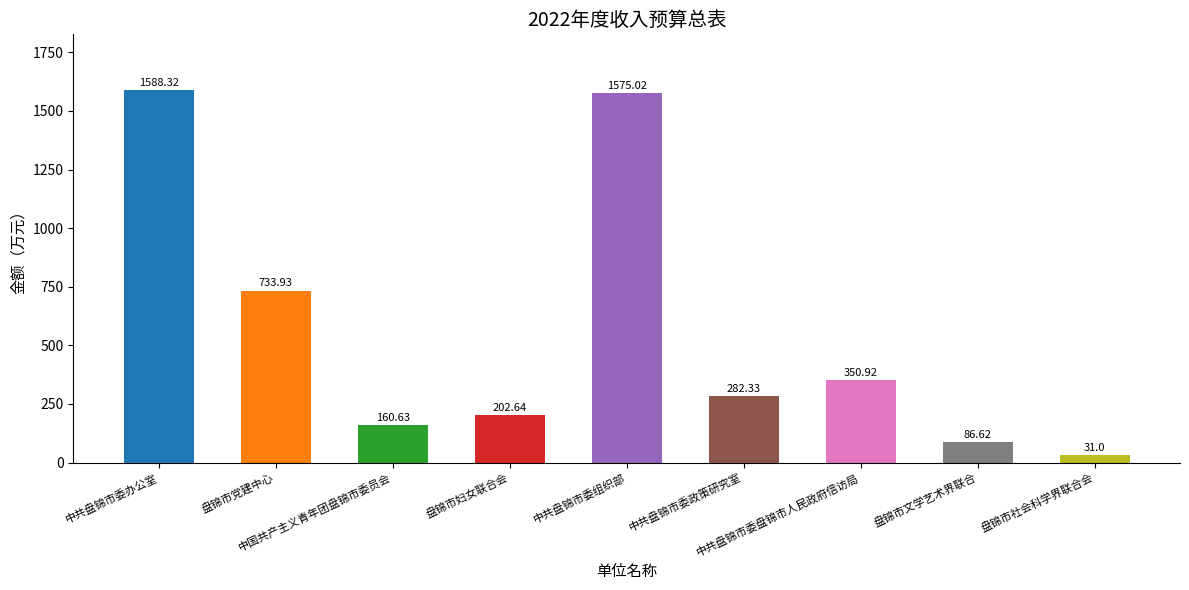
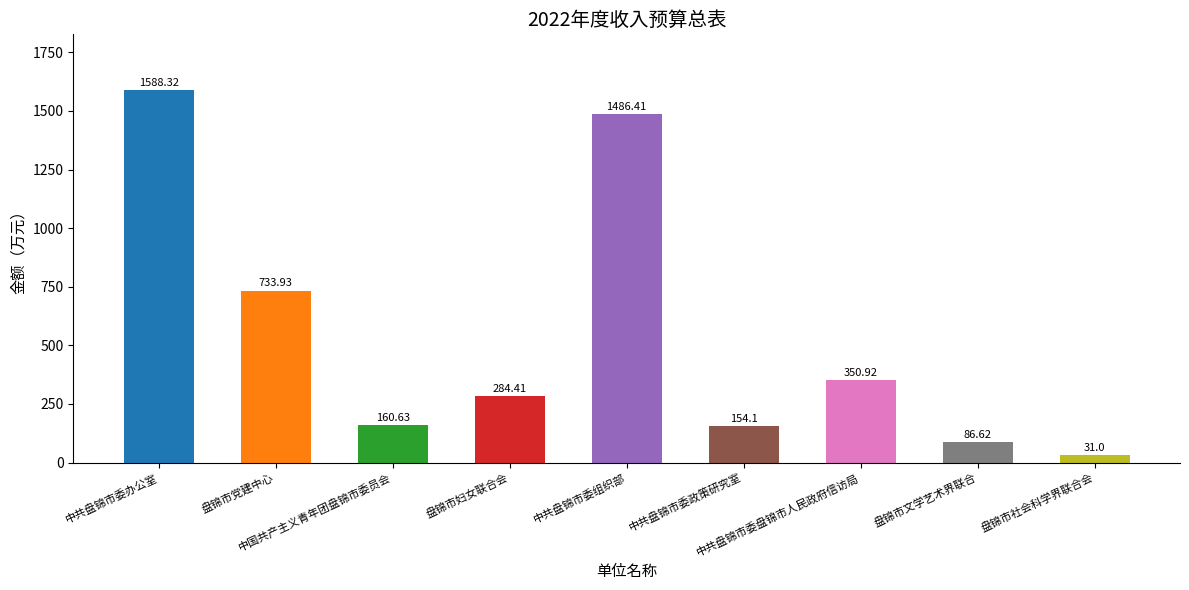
盘锦市妇女联合会: 202.64 -> 284.41
中共盘锦市委组织部: 1575.02 -> 1486.41
中共盘锦市委政策研究室: 282.33 -> 154.1
